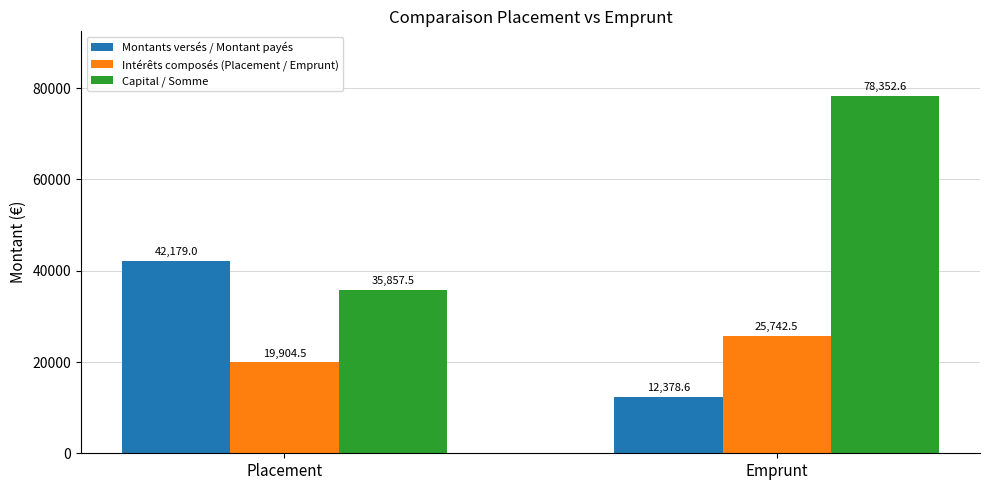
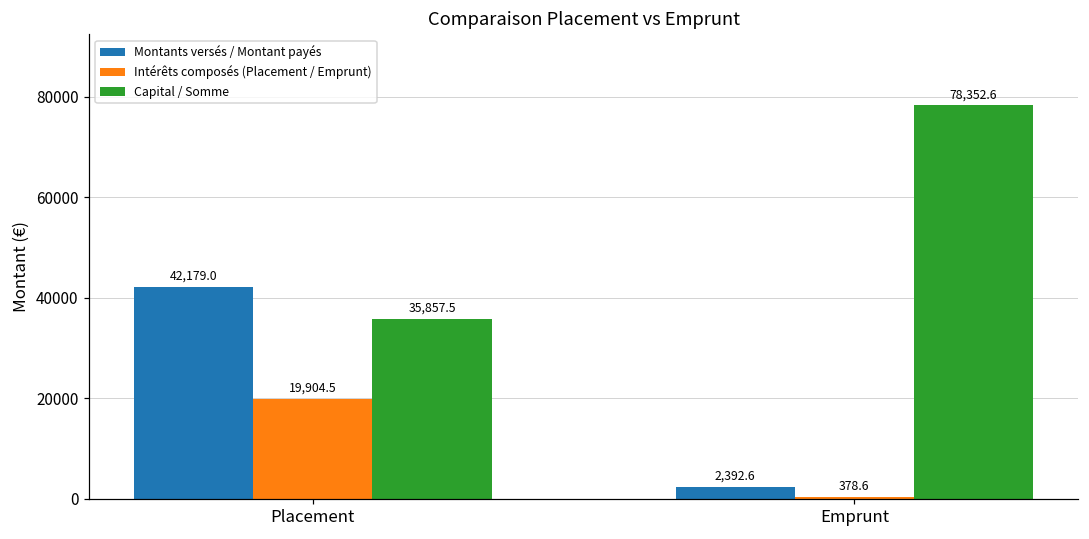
Montants versés / Montant payés, Emprunt: 12,378.6 -> 2,392.6
Intérêts composés (Placement / Emprunt), Emprunt: 25,742.5 -> 378.6
